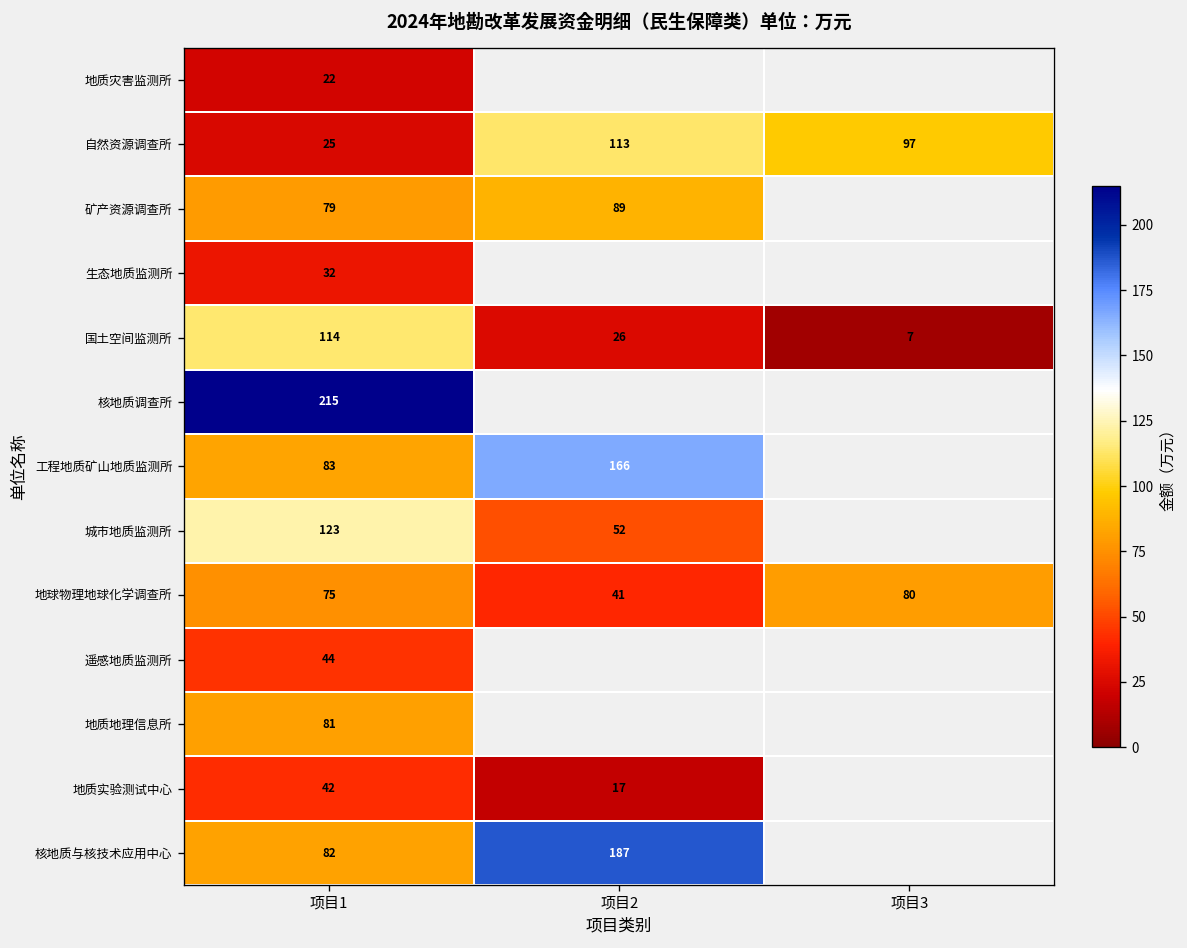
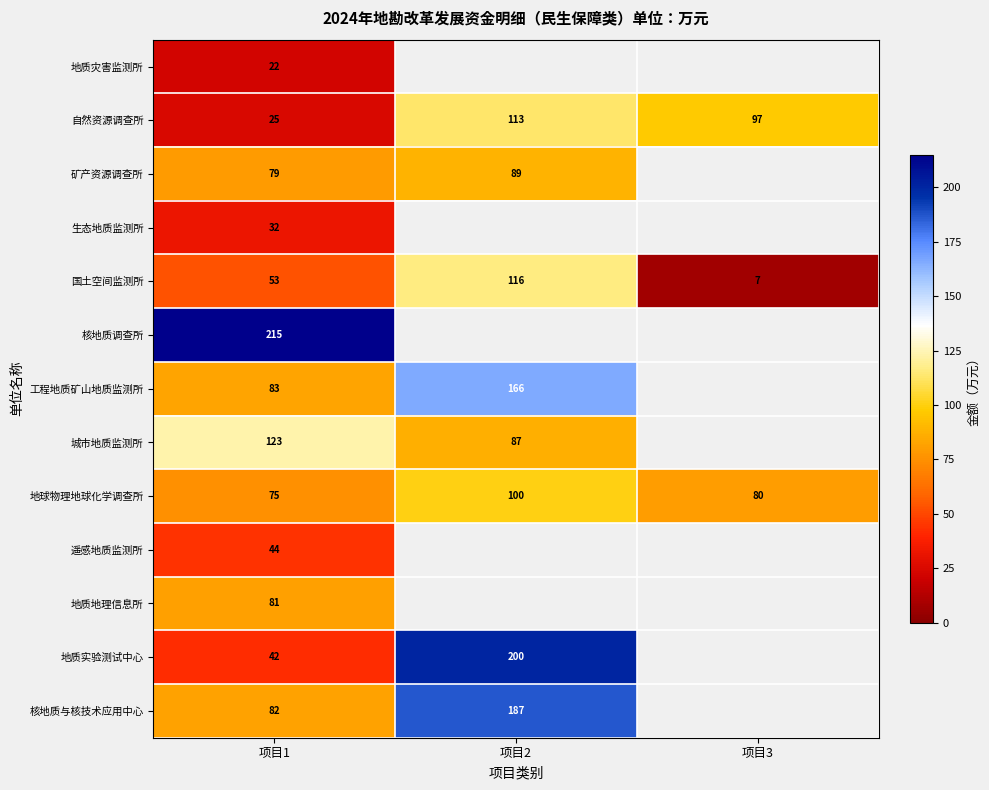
国土空间监测所, 项目1: 114 -> 53
国土空间监测所, 项目2: 26 -> 116
城市地质监测所, 项目2: 52 -> 87
地球物理地球化学调查所, 项目2: 41 -> 100
地质实验测试中心, 项目2: 17 -> 200
